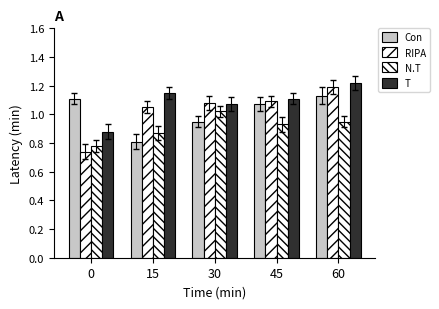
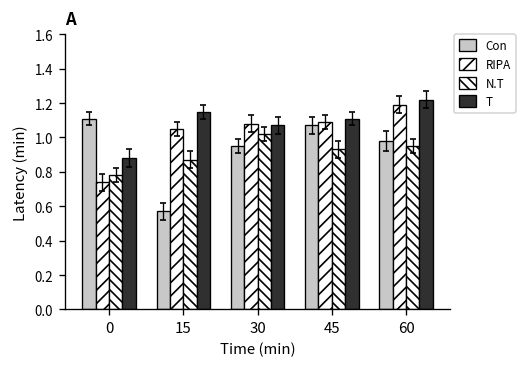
Con, 15: 0.81 -> 0.57
Con, 60: 1.13 -> 0.98
